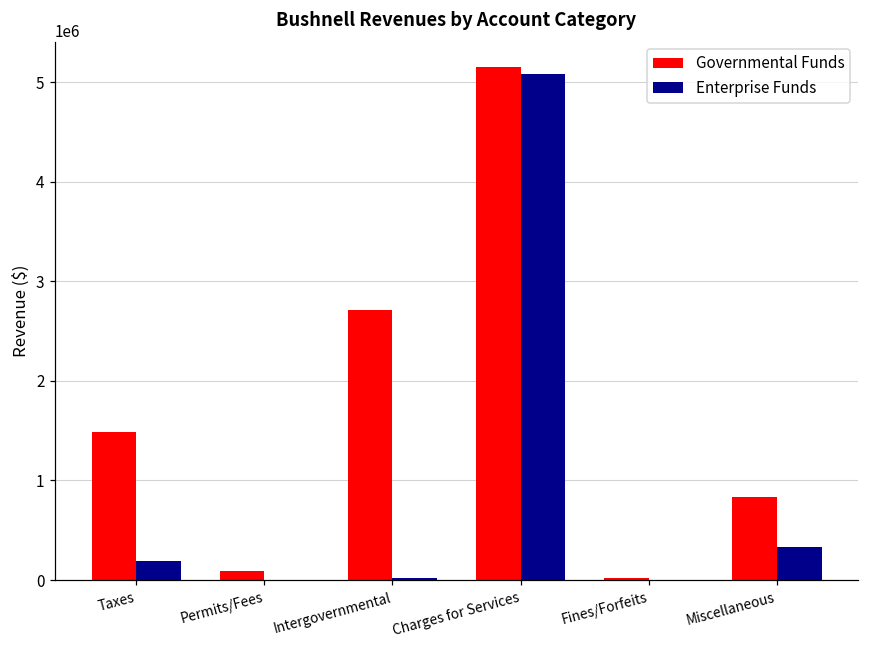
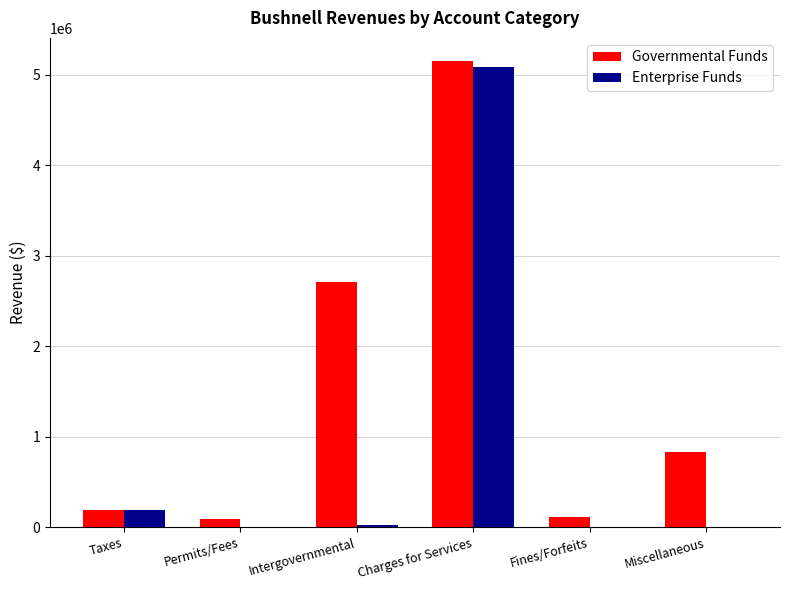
Governmental Funds, Taxes: 1500000 -> 200000
Governmental Funds, Fines/Forfeits: 0 -> 100000
Enterprise Funds, Miscellaneous: 300000 -> 0
